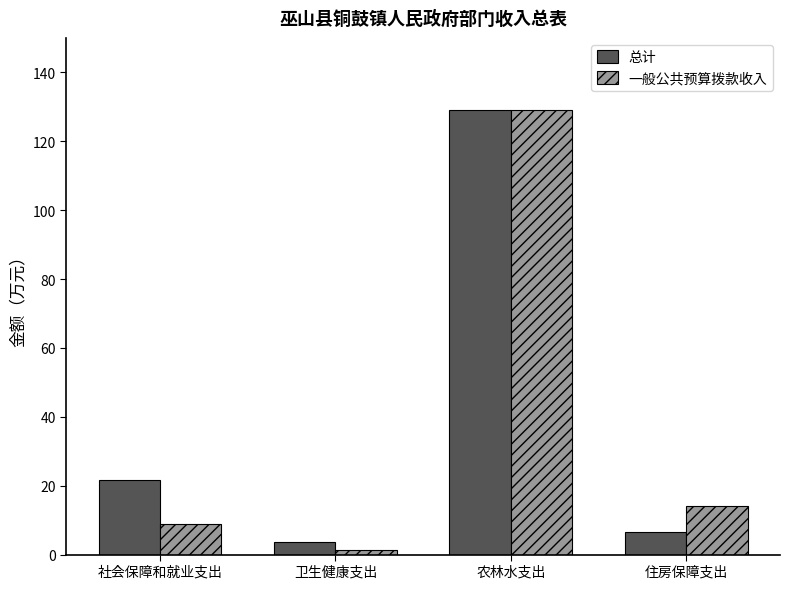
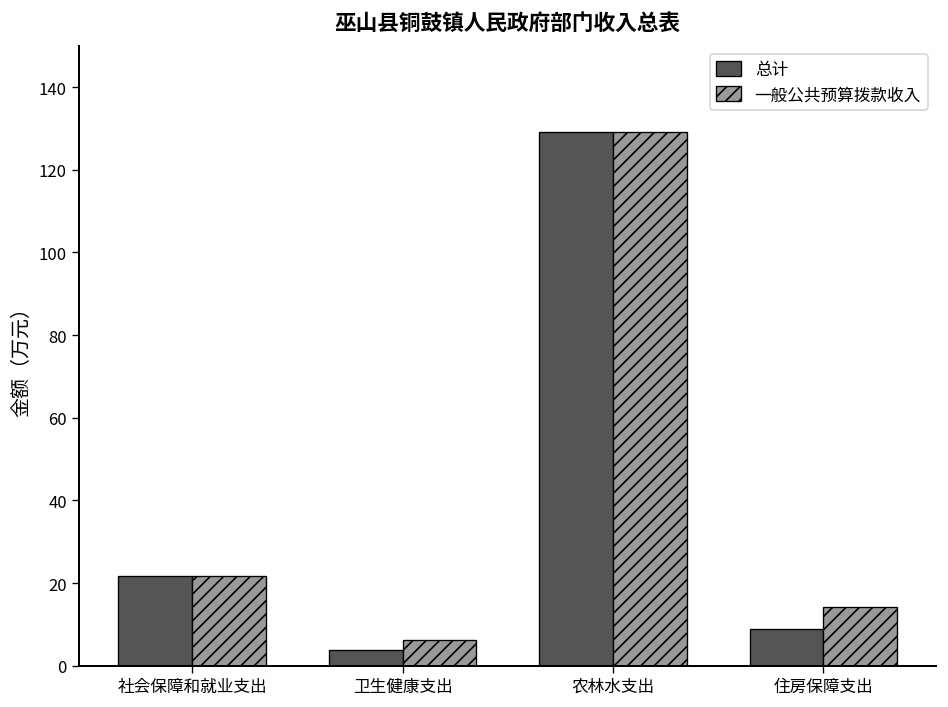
一般公共预算拨款收入, 社会保障和就业支出: 9 -> 22
一般公共预算拨款收入, 卫生健康支出: 1 -> 6
总计, 住房保障支出: 6 -> 9
